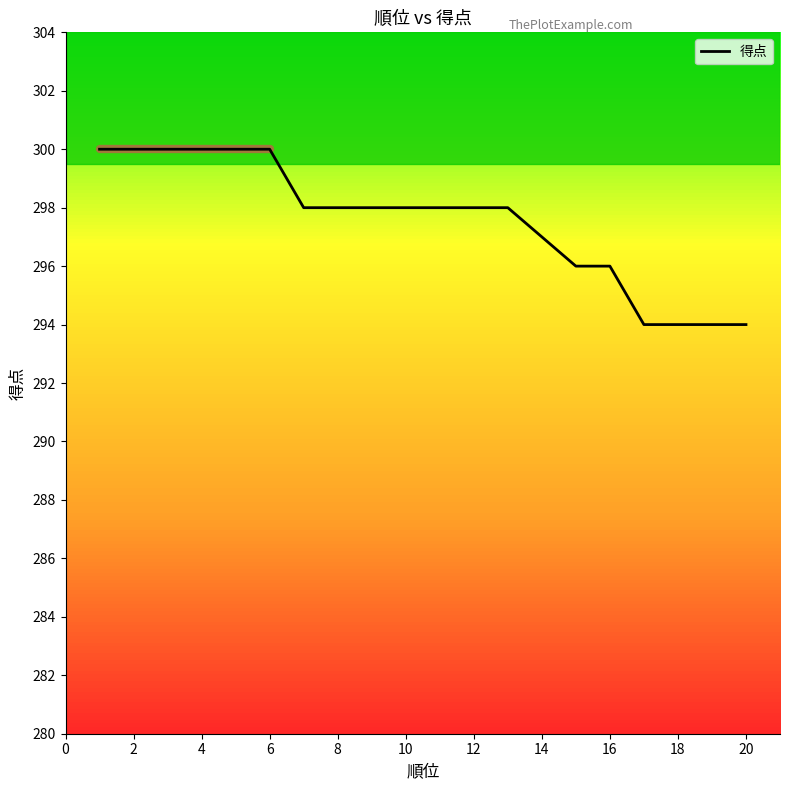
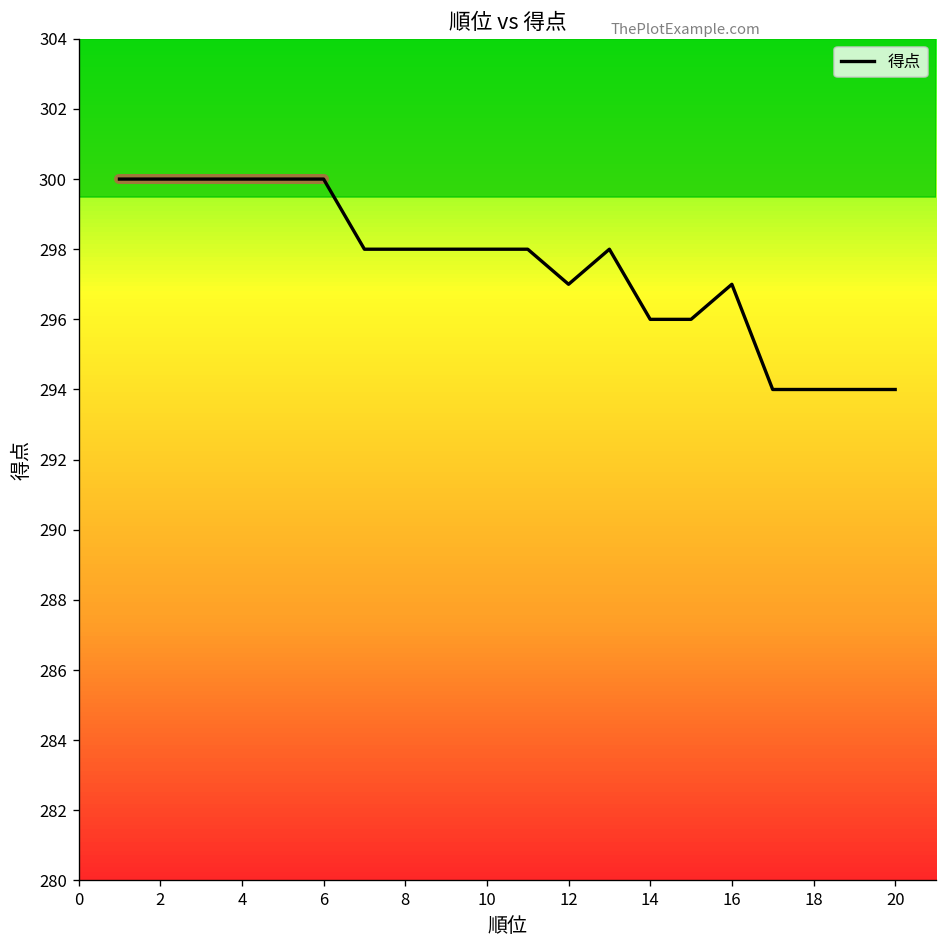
得点, 12: 298 -> 297
得点, 14: 297 -> 296
得点, 16: 296 -> 297
